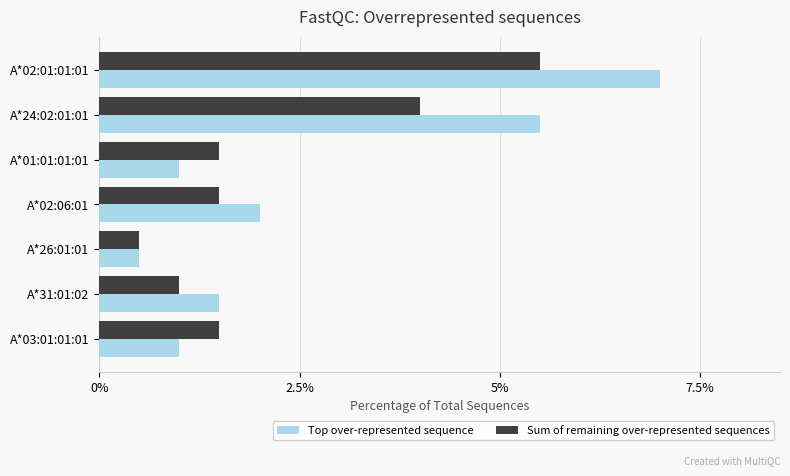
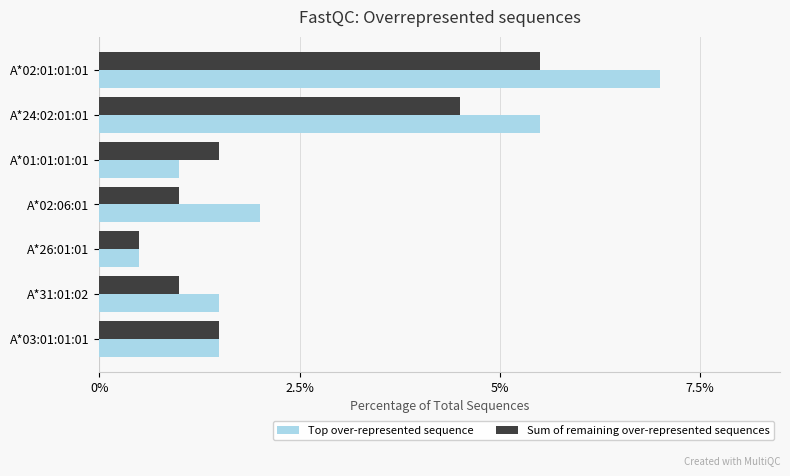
Sum of remaining over-represented sequences, A*24:02:01:01: 4.0% -> 4.5%
Sum of remaining over-represented sequences, A*02:06:01: 1.5% -> 1.0%
Top over-represented sequence, A*03:01:01:01: 1.0% -> 1.5%
